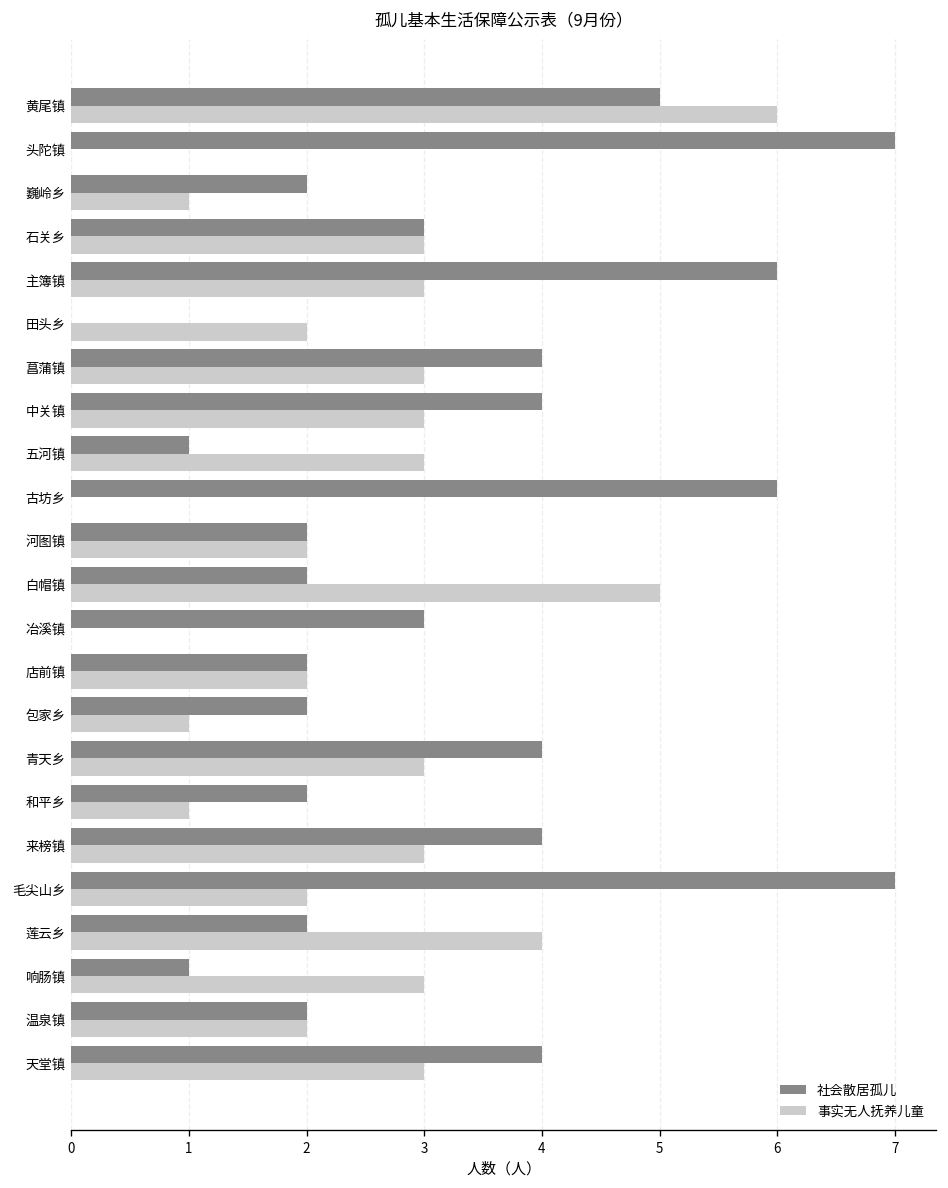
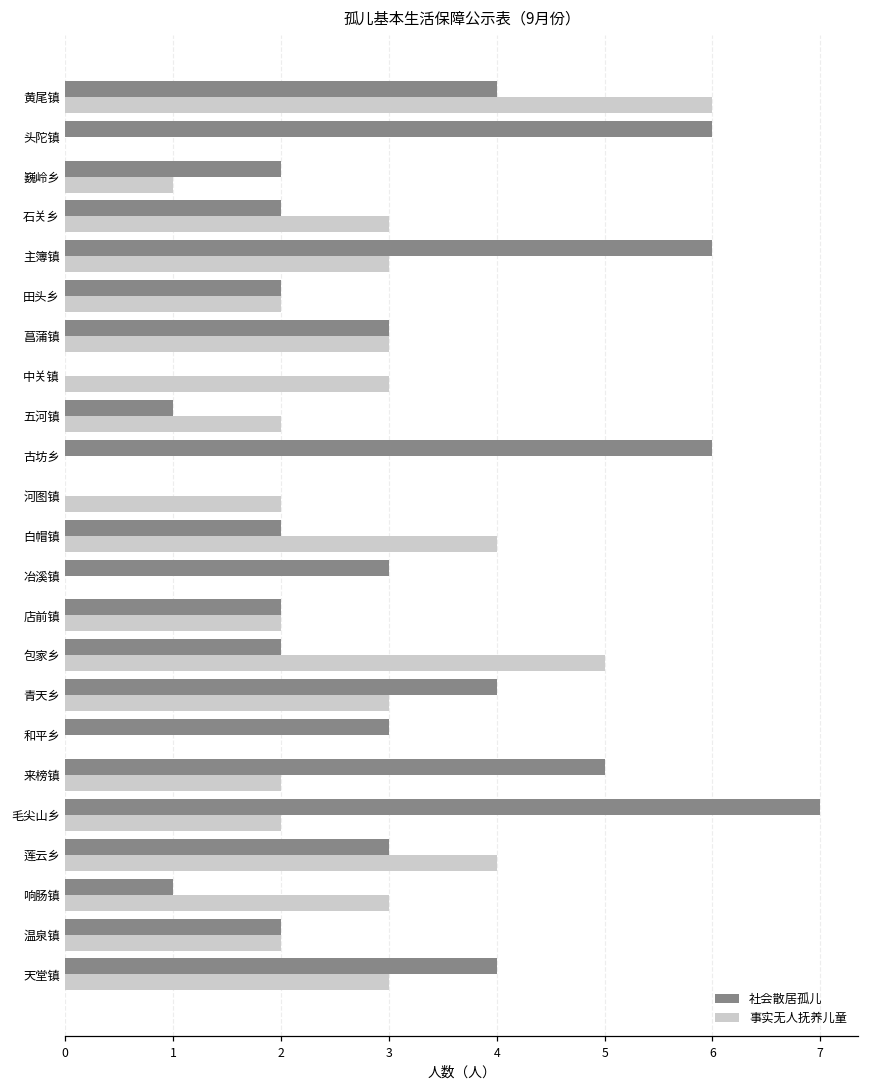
社会散居孤儿, 黄尾镇: 5 -> 4
社会散居孤儿, 头陀镇: 7 -> 6
社会散居孤儿, 石关乡: 3 -> 2
社会散居孤儿, 田头乡: 0 -> 2
社会散居孤儿, 菖蒲镇: 4 -> 3
社会散居孤儿, 中关镇: 4 -> 0
事实无人抚养儿童, 五河镇: 3 -> 2
社会散居孤儿, 河图镇: 2 -> 0
事实无人抚养儿童, 白帽镇: 5 -> 4
事实无人抚养儿童, 包家乡: 1 -> 5
社会散居孤儿, 和平乡: 2 -> 3
事实无人抚养儿童, 和平乡: 1 -> 0
社会散居孤儿, 来榜镇: 4 -> 5
事实无人抚养儿童, 来榜镇: 3 -> 2
社会散居孤儿, 莲云乡: 2 -> 3
